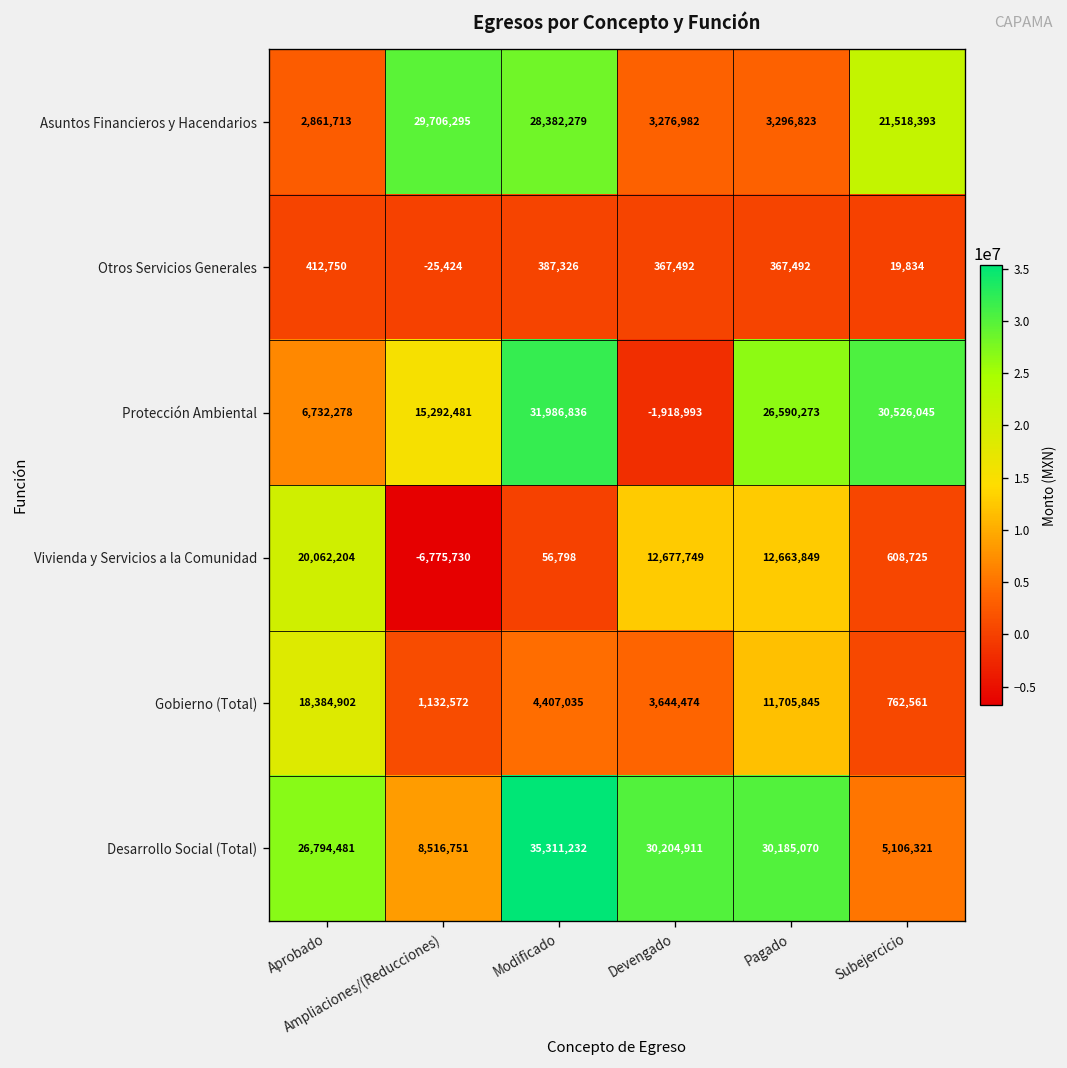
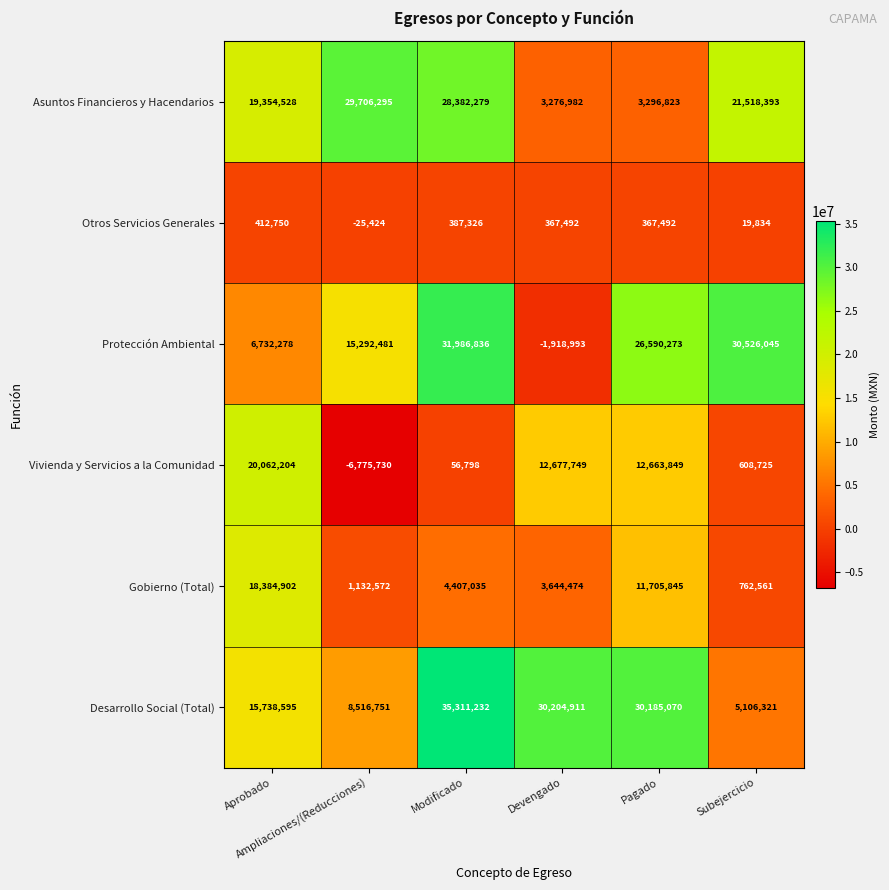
Asuntos Financieros y Hacendarios, Aprobado: 2,861,713 -> 19,354,528
Desarrollo Social (Total), Aprobado: 26,794,481 -> 15,738,595
